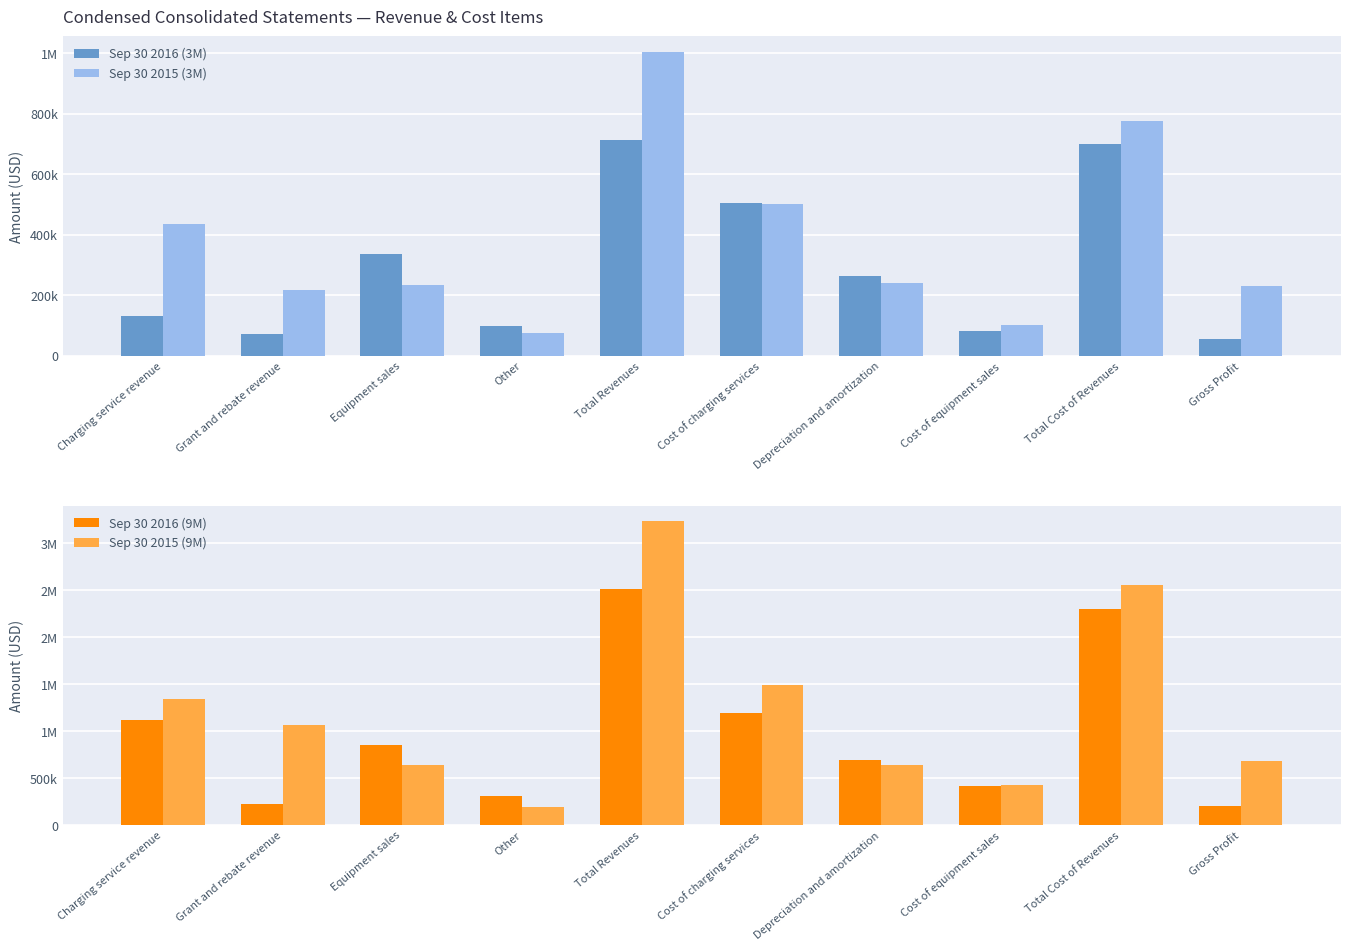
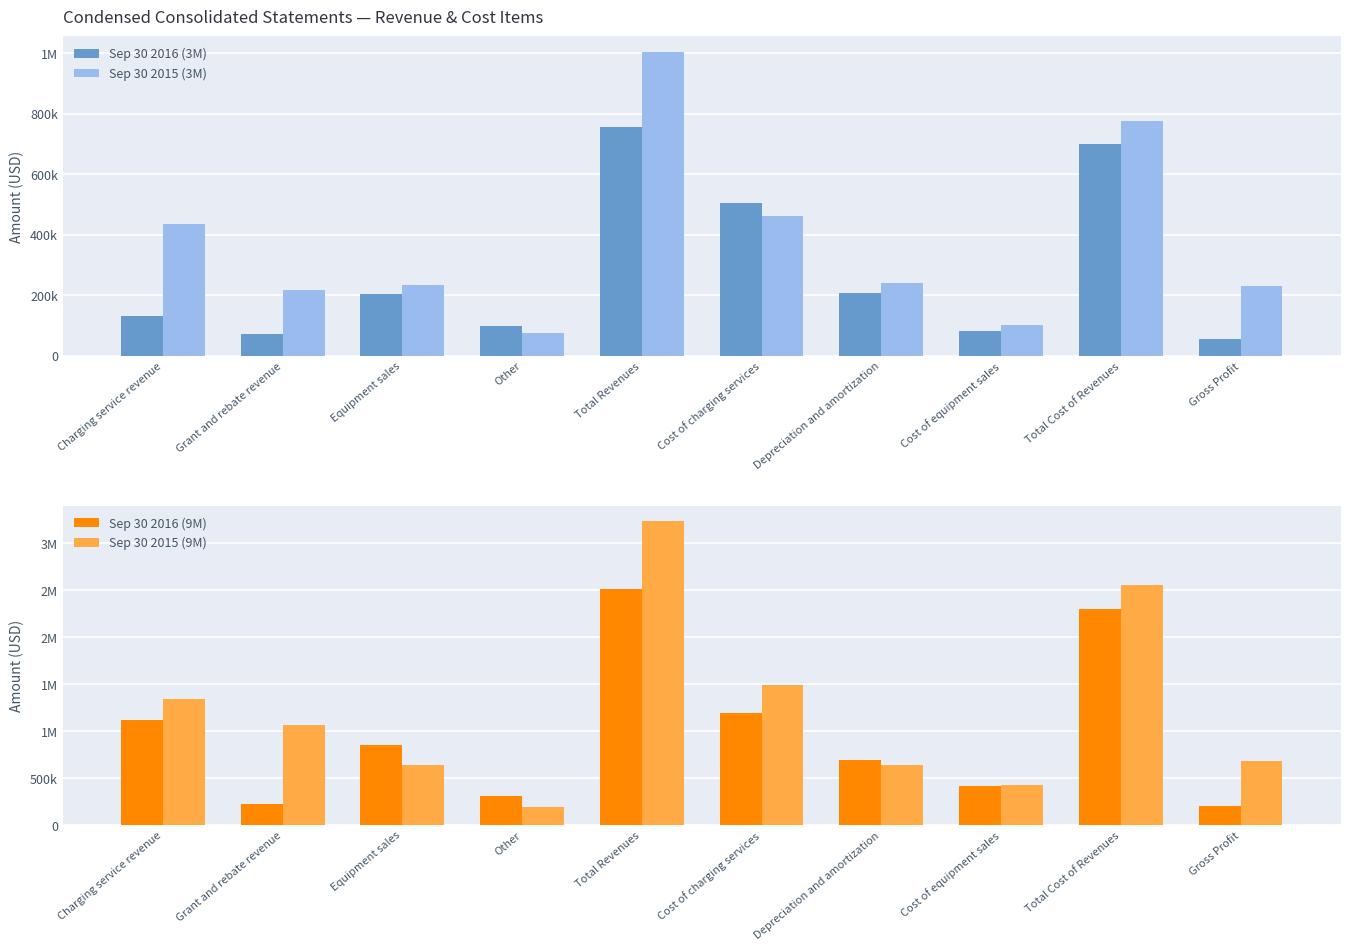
Condensed Consolidated Statements — Revenue & Cost Items, Sep 30 2016 (3M), Equipment sales: 340000 -> 210000
Condensed Consolidated Statements — Revenue & Cost Items, Sep 30 2016 (3M), Total Revenues: 710000 -> 760000
Condensed Consolidated Statements — Revenue & Cost Items, Sep 30 2015 (3M), Cost of charging services: 500000 -> 460000
Condensed Consolidated Statements — Revenue & Cost Items, Sep 30 2016 (3M), Depreciation and amortization: 260000 -> 210000
